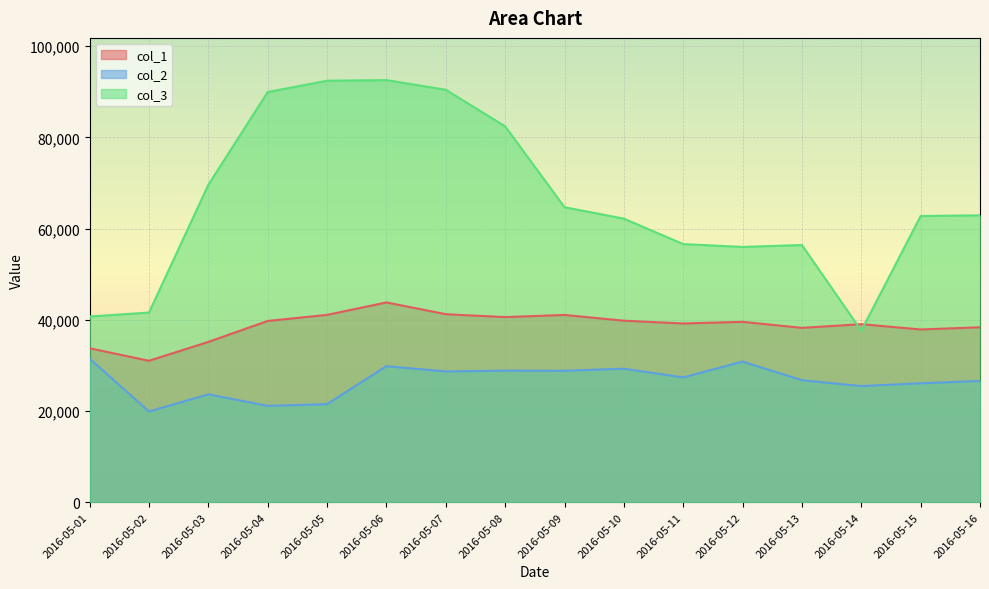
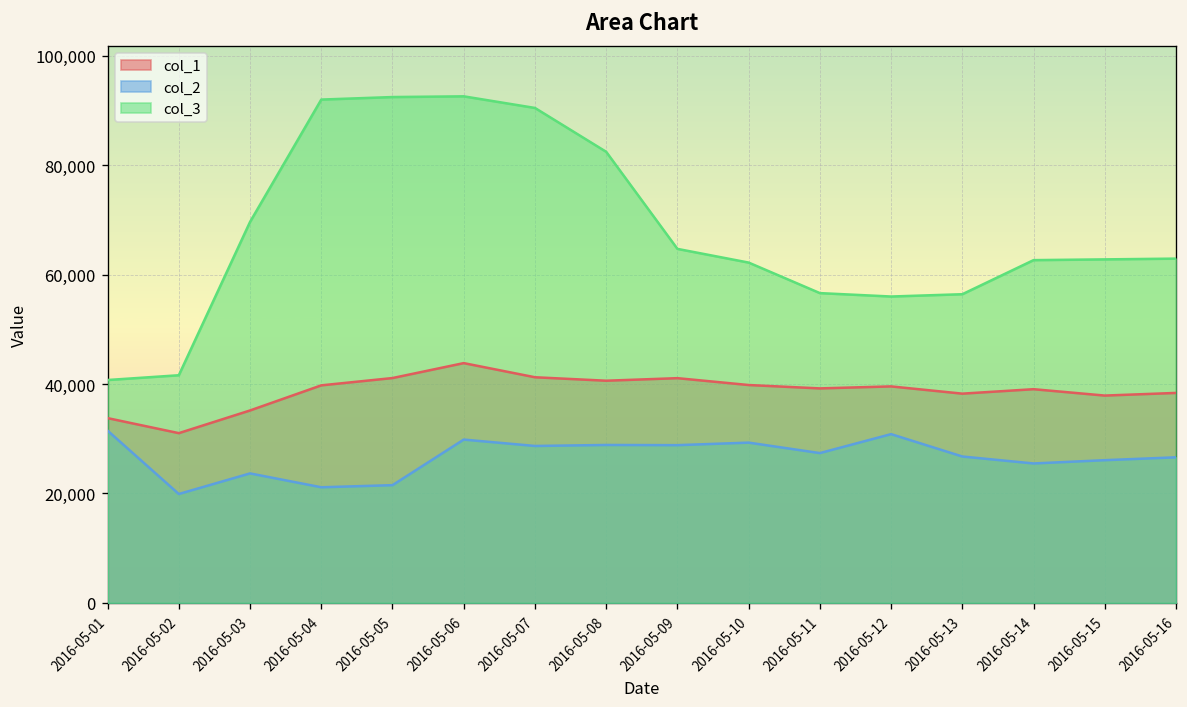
col_3, 2016-05-04: 90,000 -> 92,000
col_3, 2016-05-14: 38,000 -> 63,000
